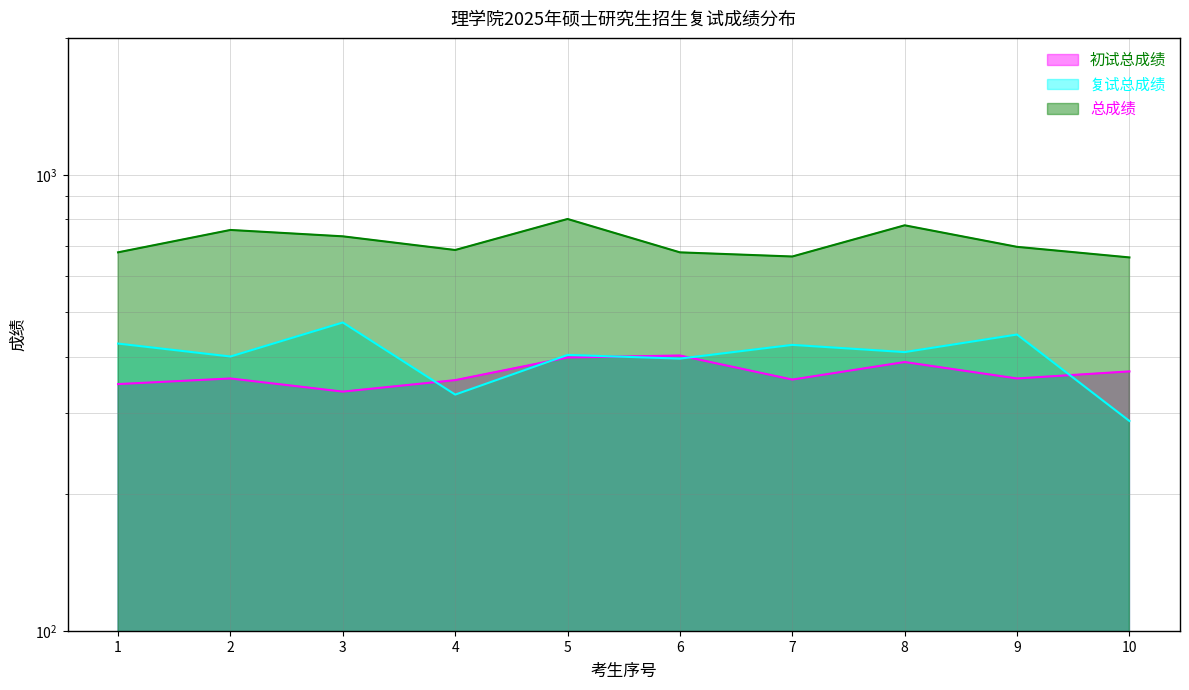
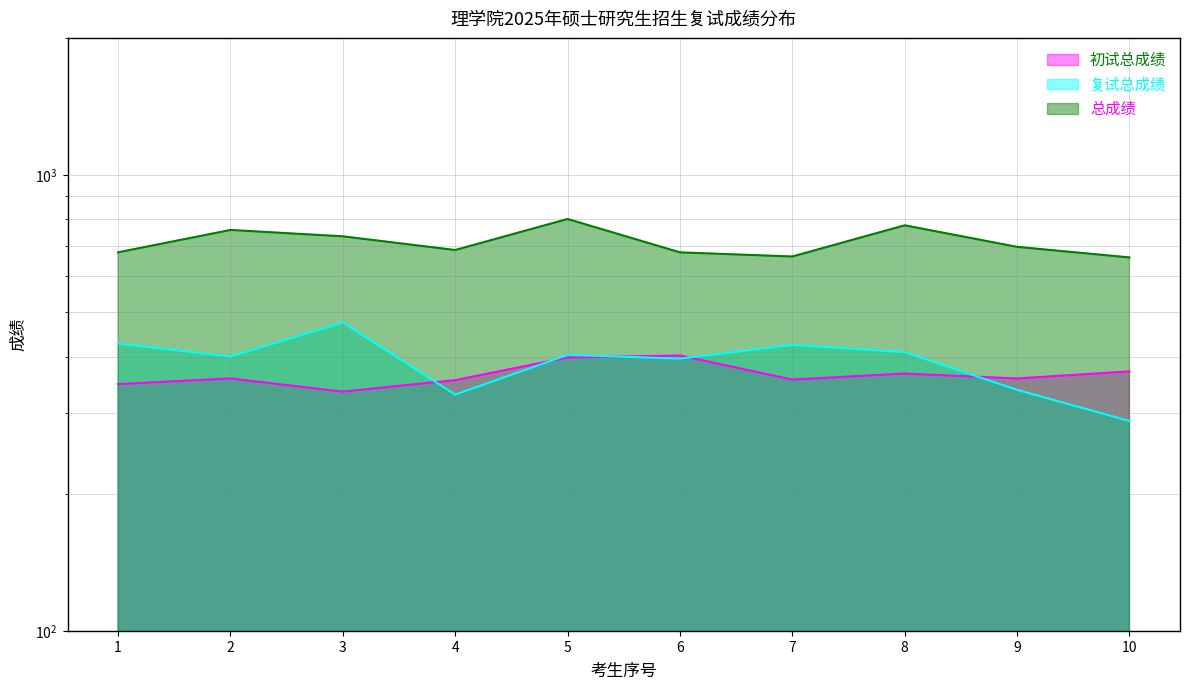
初试总成绩, 8: 390 -> 370
复试总成绩, 9: 450 -> 340
